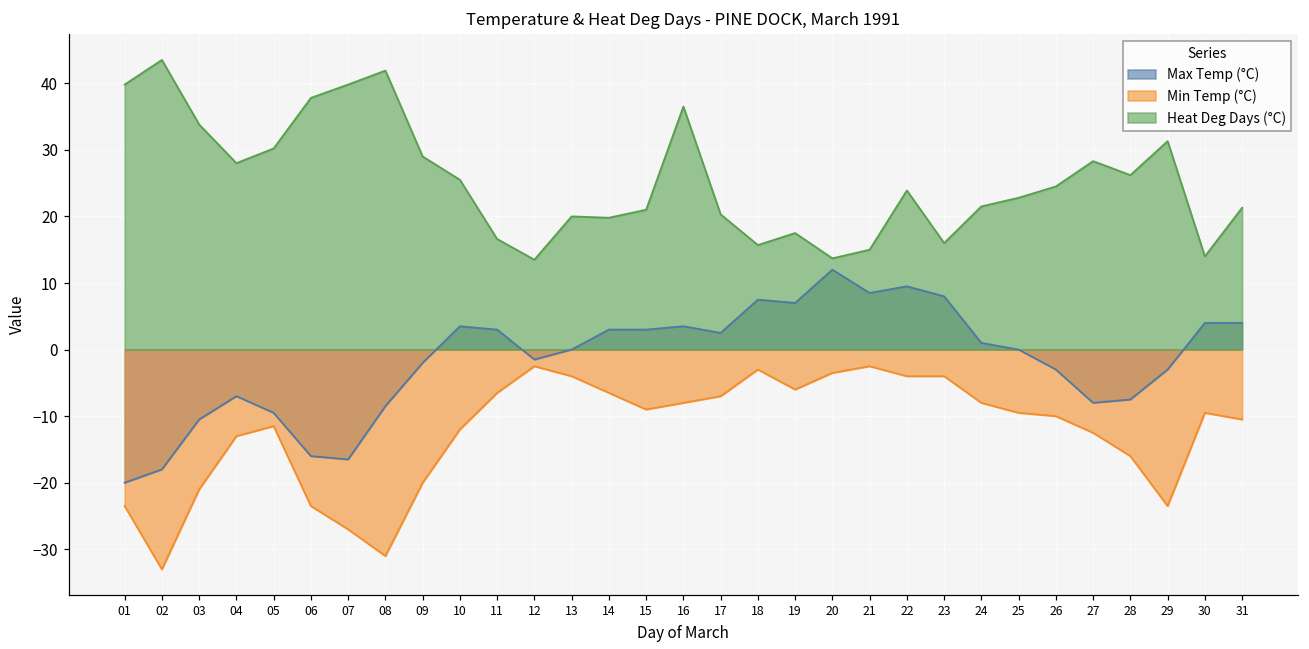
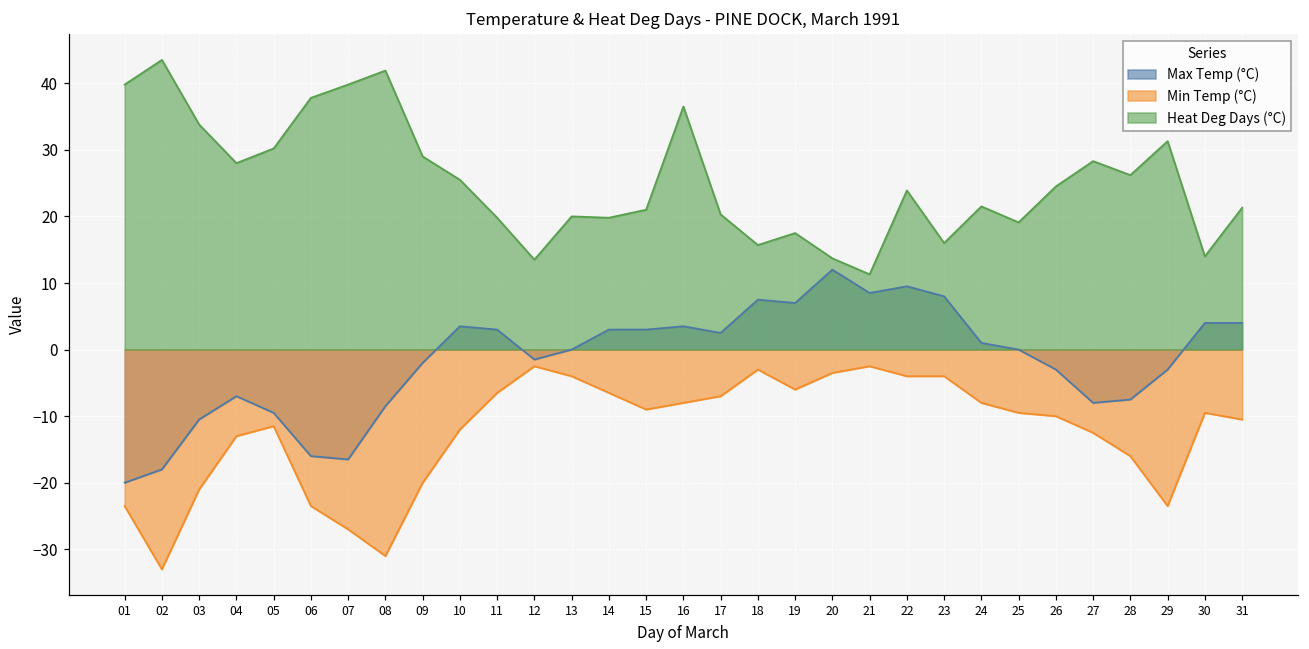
Heat Deg Days (°C), 11: 17 -> 20
Heat Deg Days (°C), 21: 15 -> 11
Heat Deg Days (°C), 25: 23 -> 19
